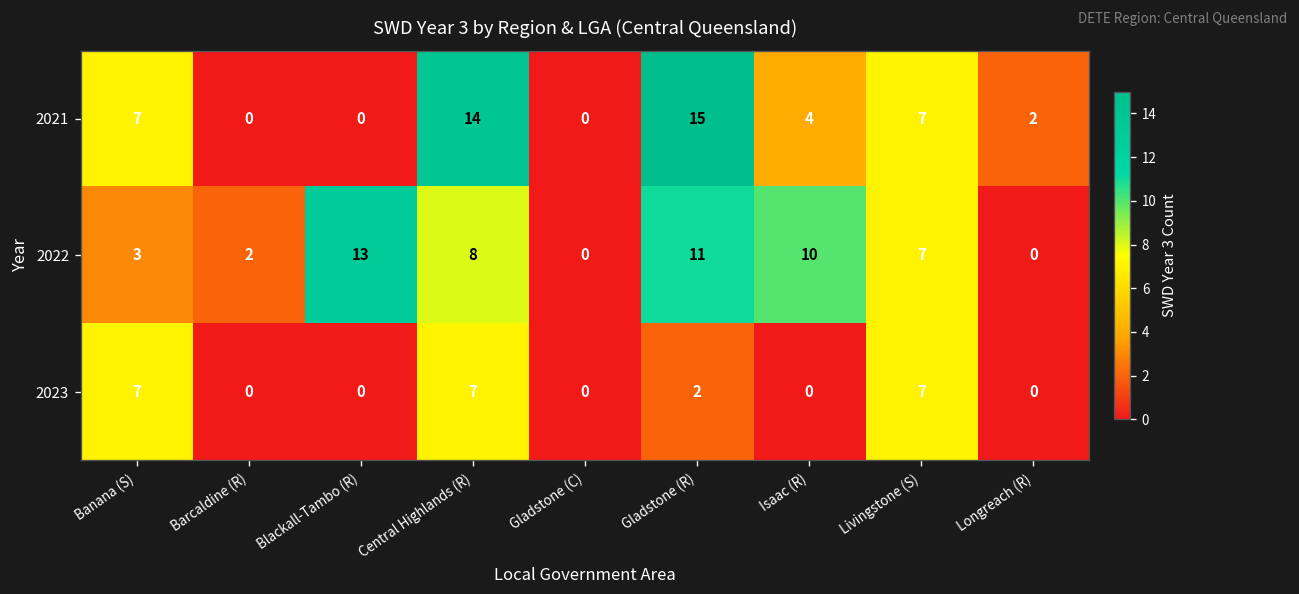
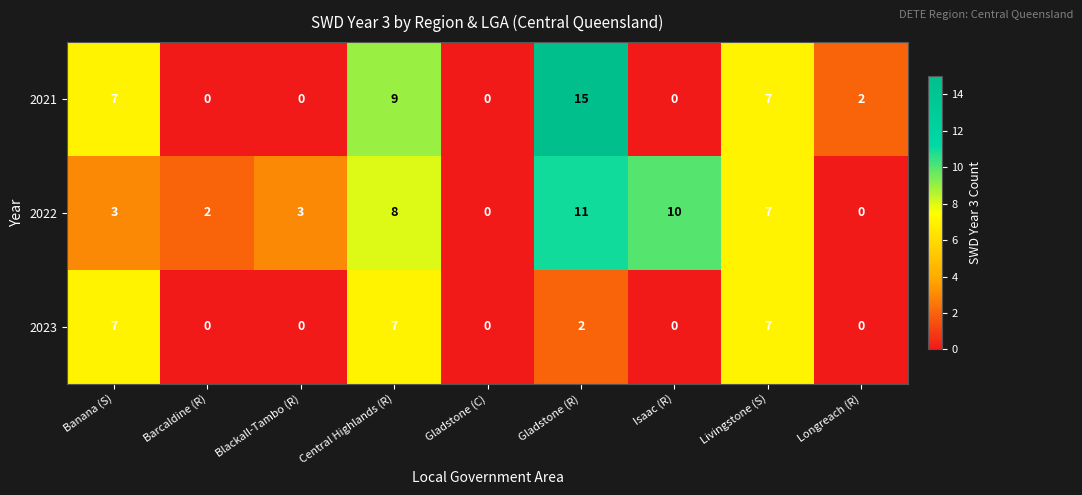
2021, Central Highlands (R): 14 -> 9
2021, Isaac (R): 4 -> 0
2022, Blackall-Tambo (R): 13 -> 3
